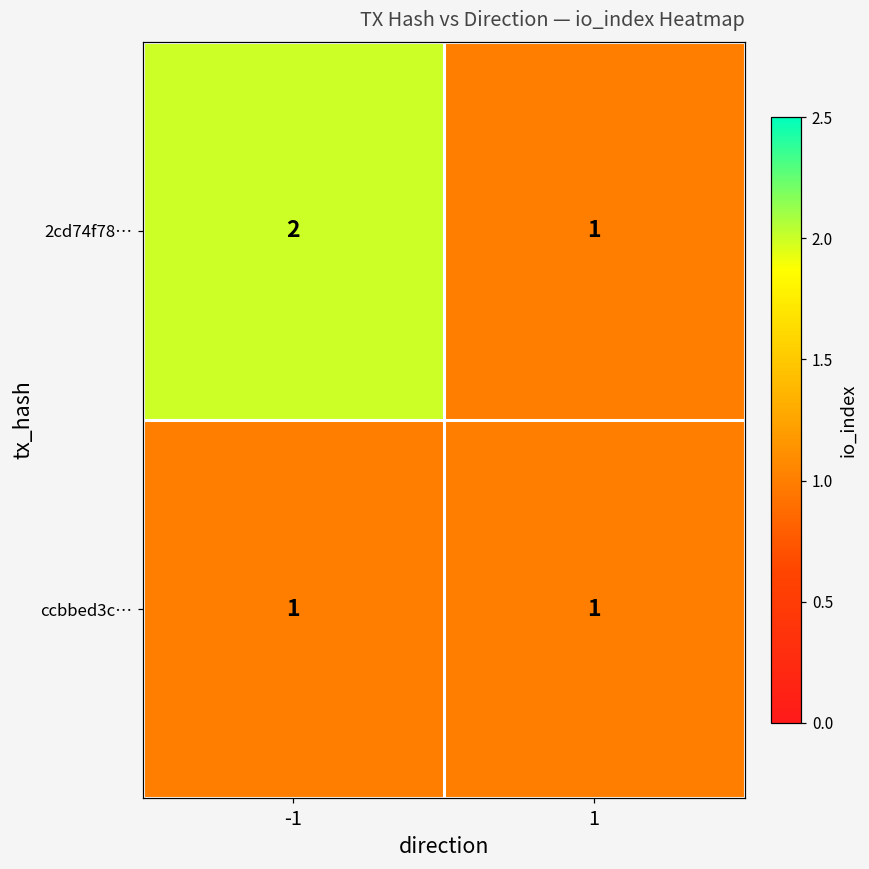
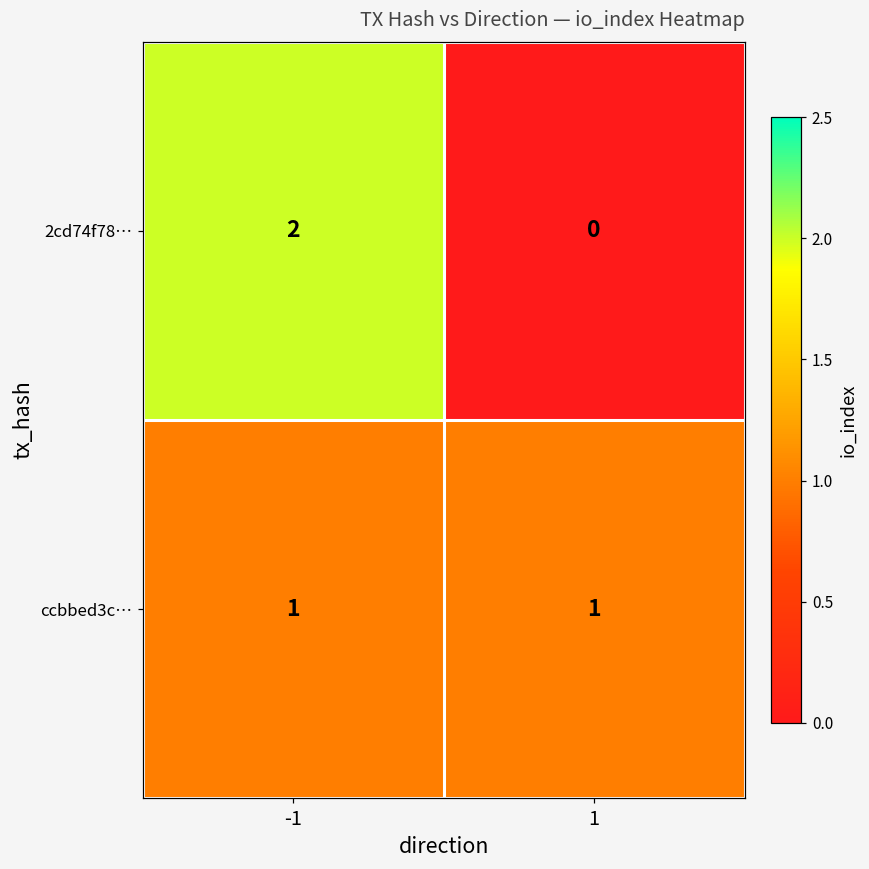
2cd74f78…, 1: 1 -> 0
